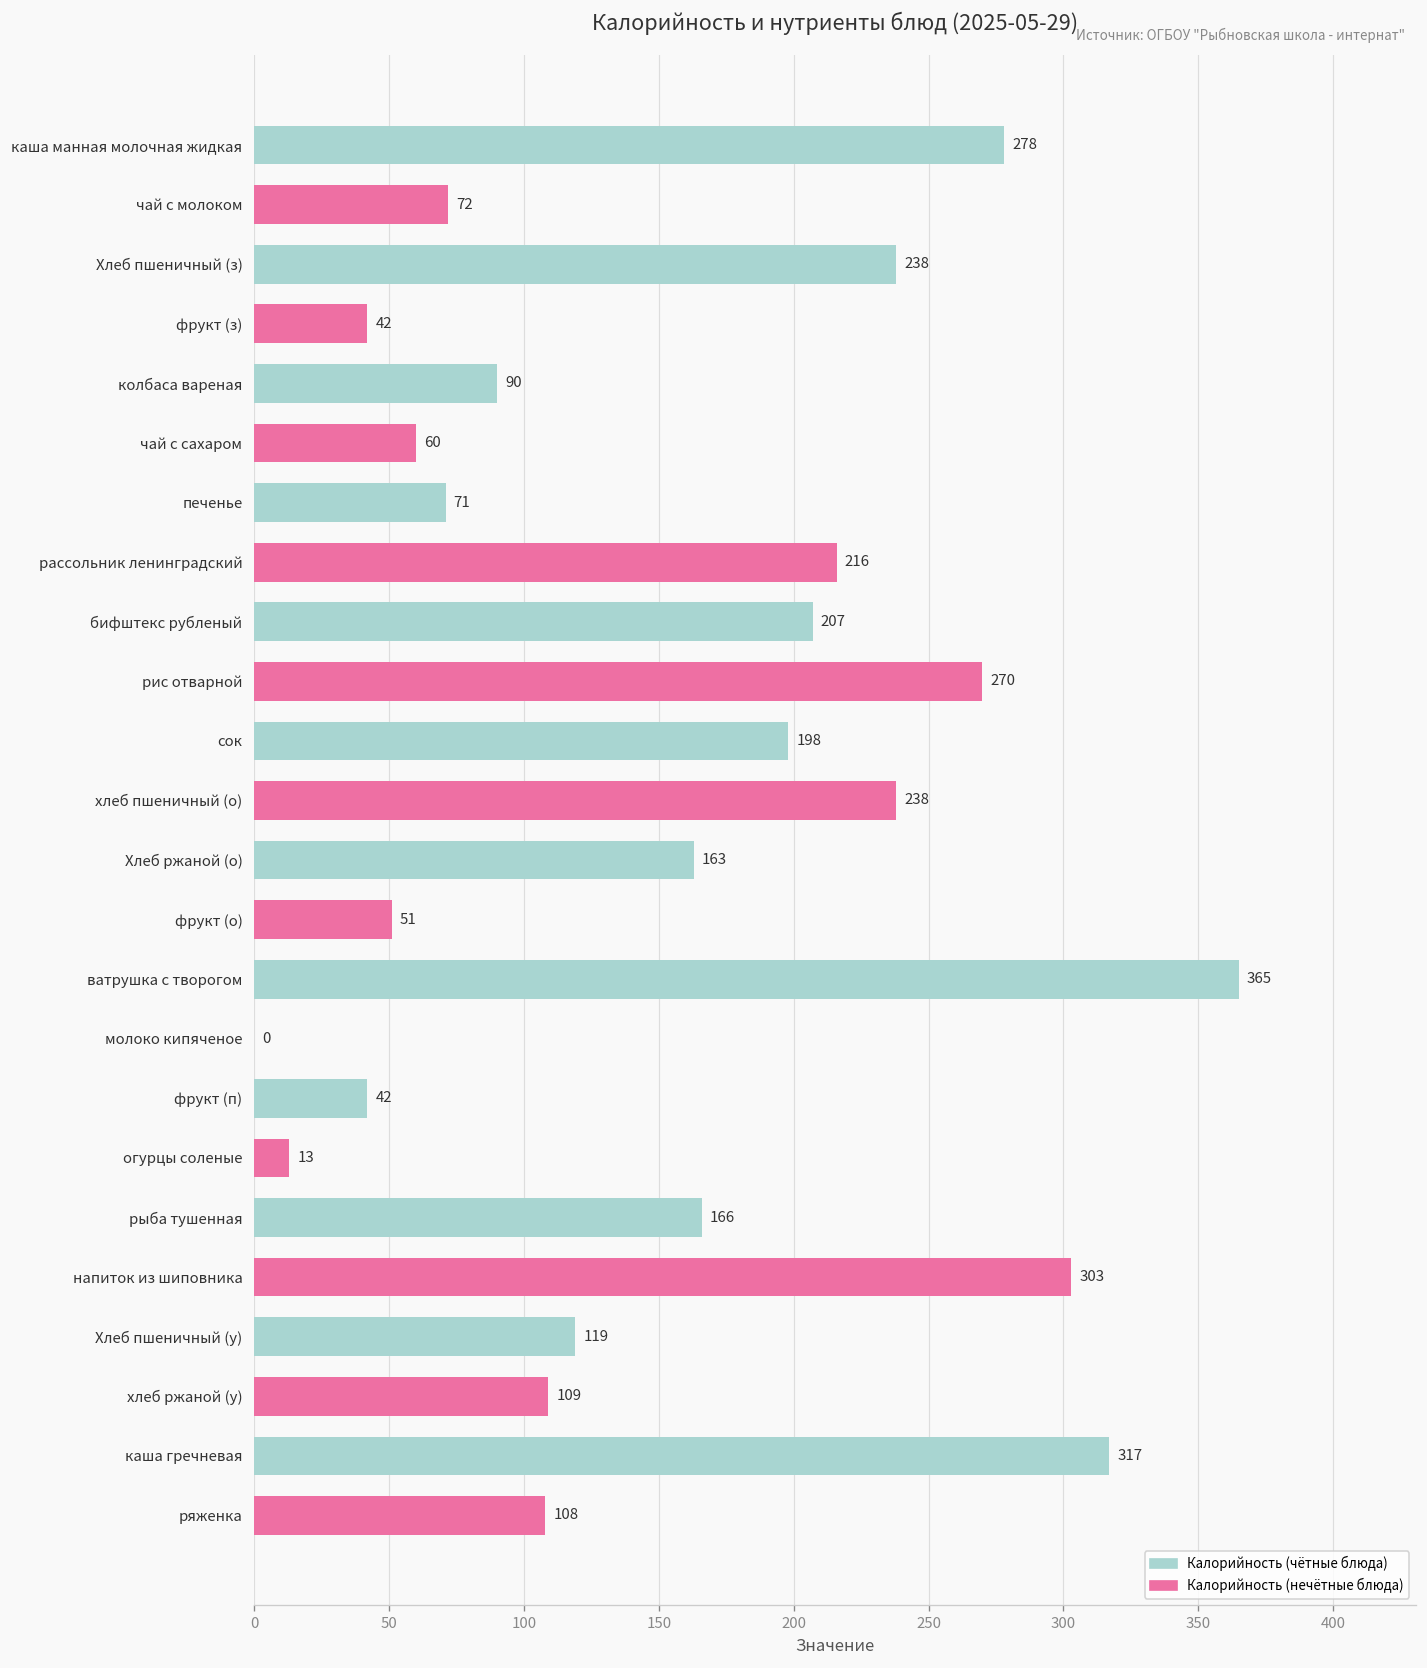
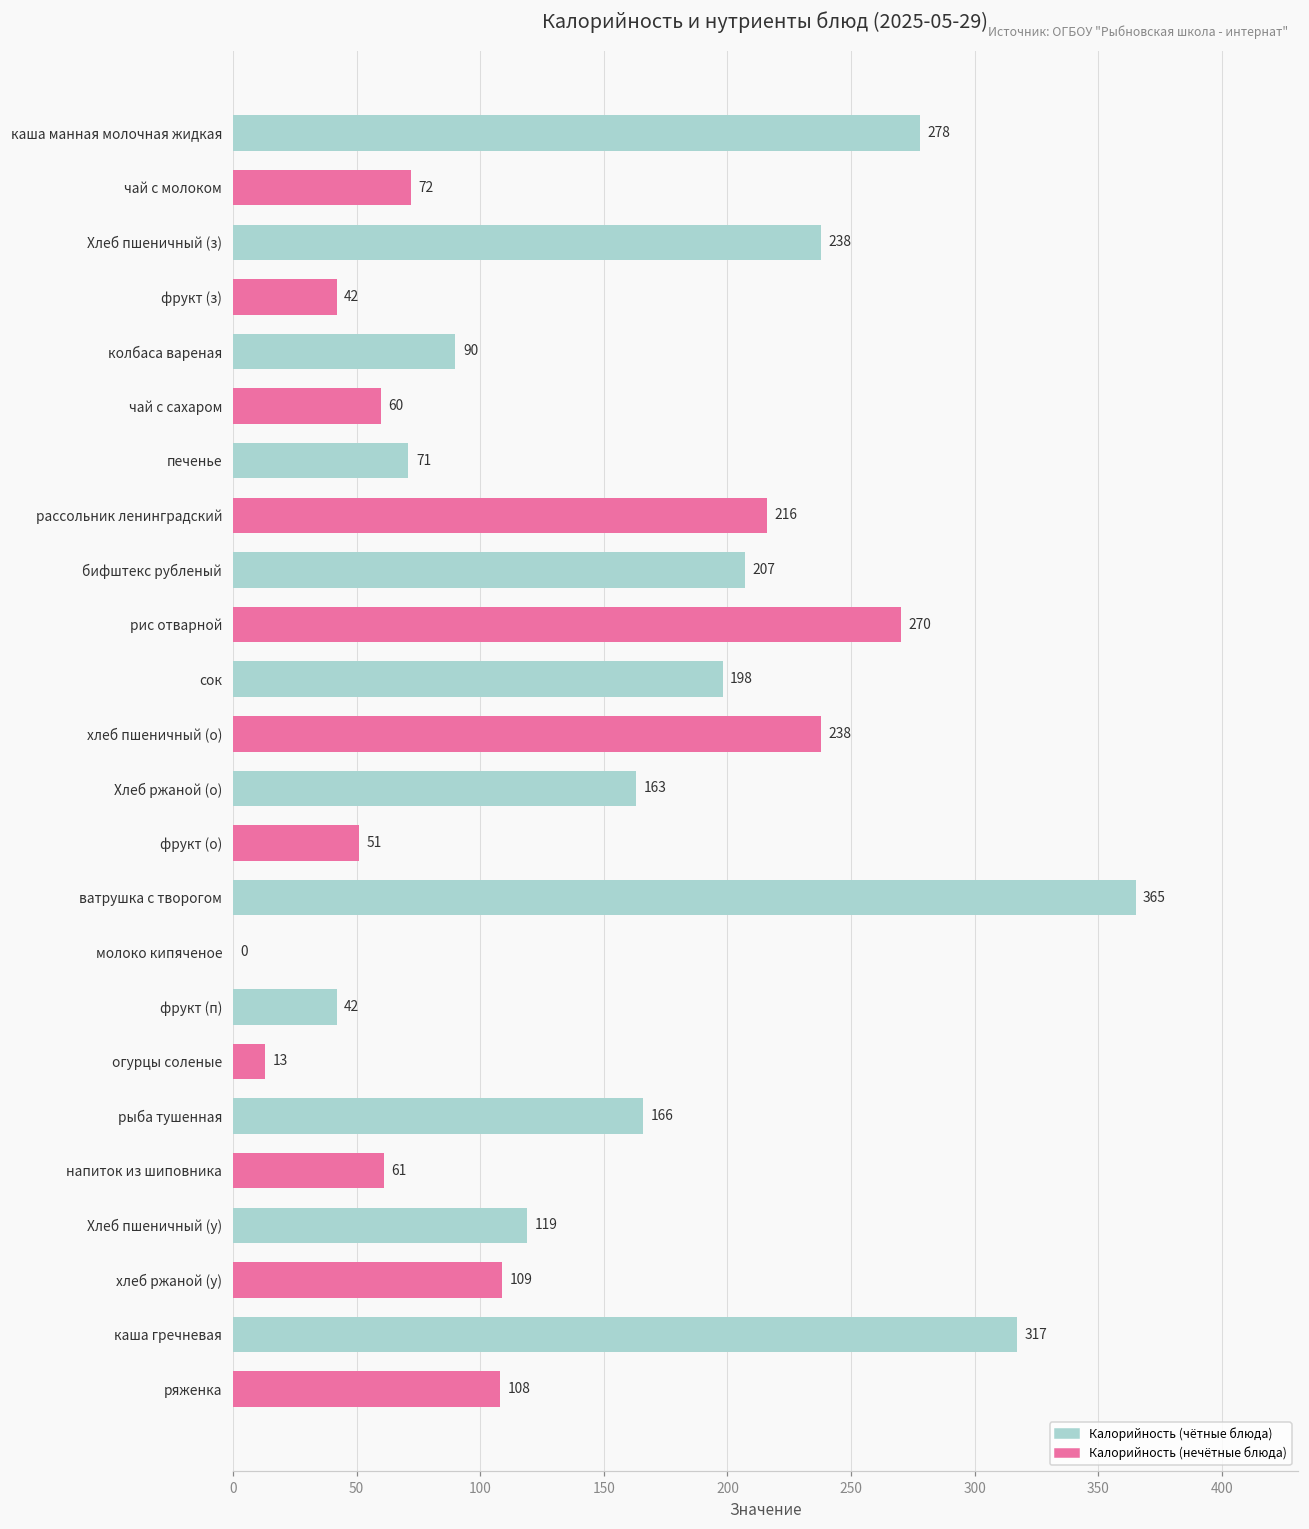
напиток из шиповника: 303 -> 61
